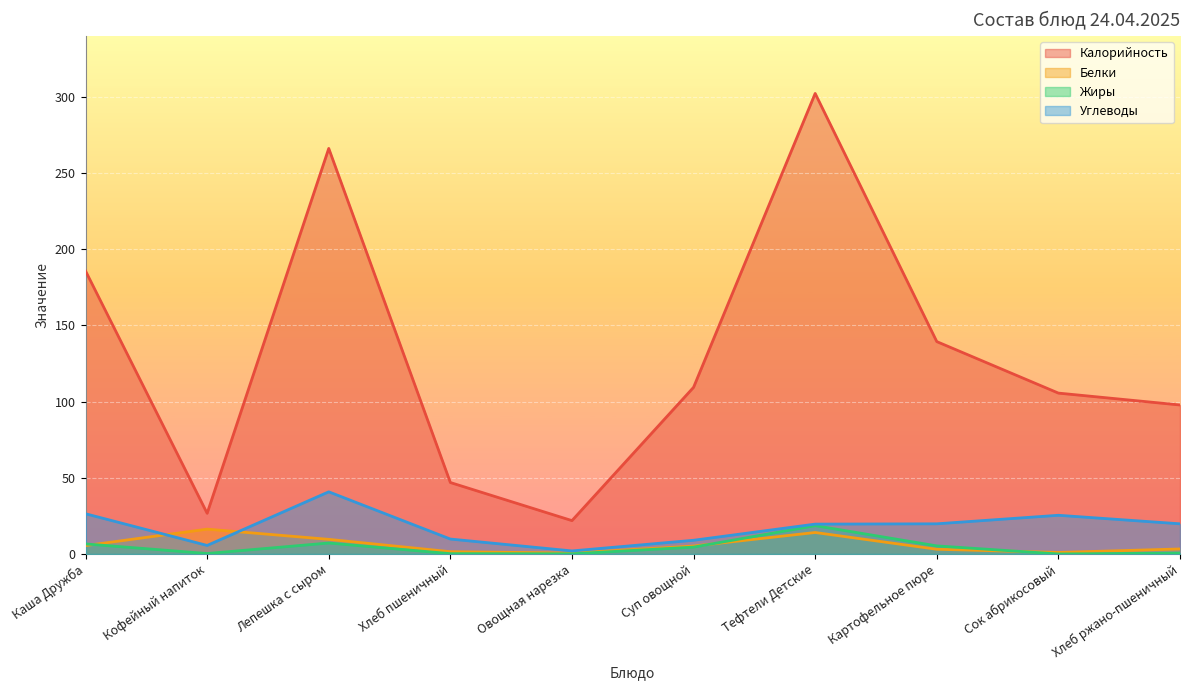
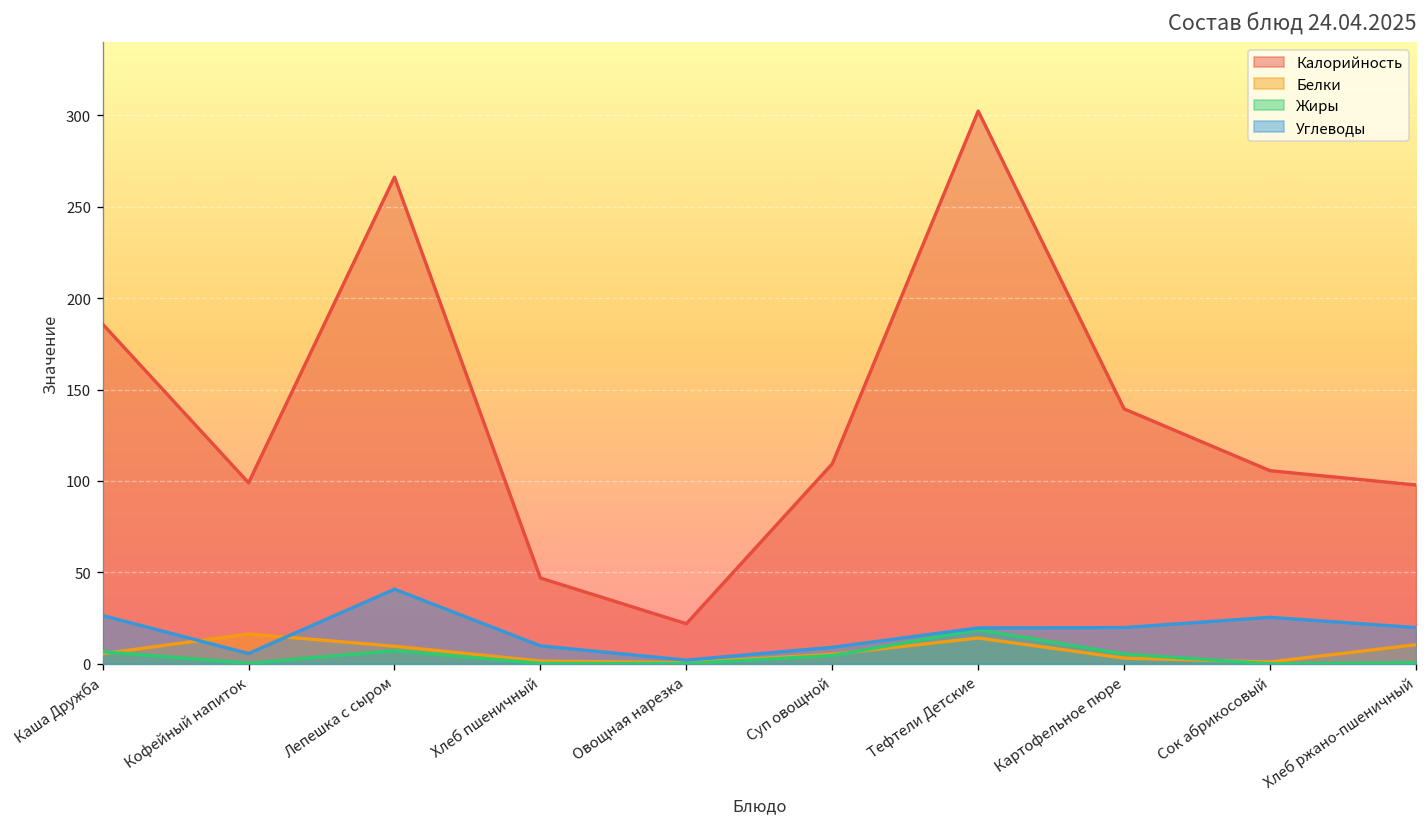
Калорийность, Кофейный напиток: 27 -> 99
Белки, Хлеб ржано-пшеничный: 3 -> 10
